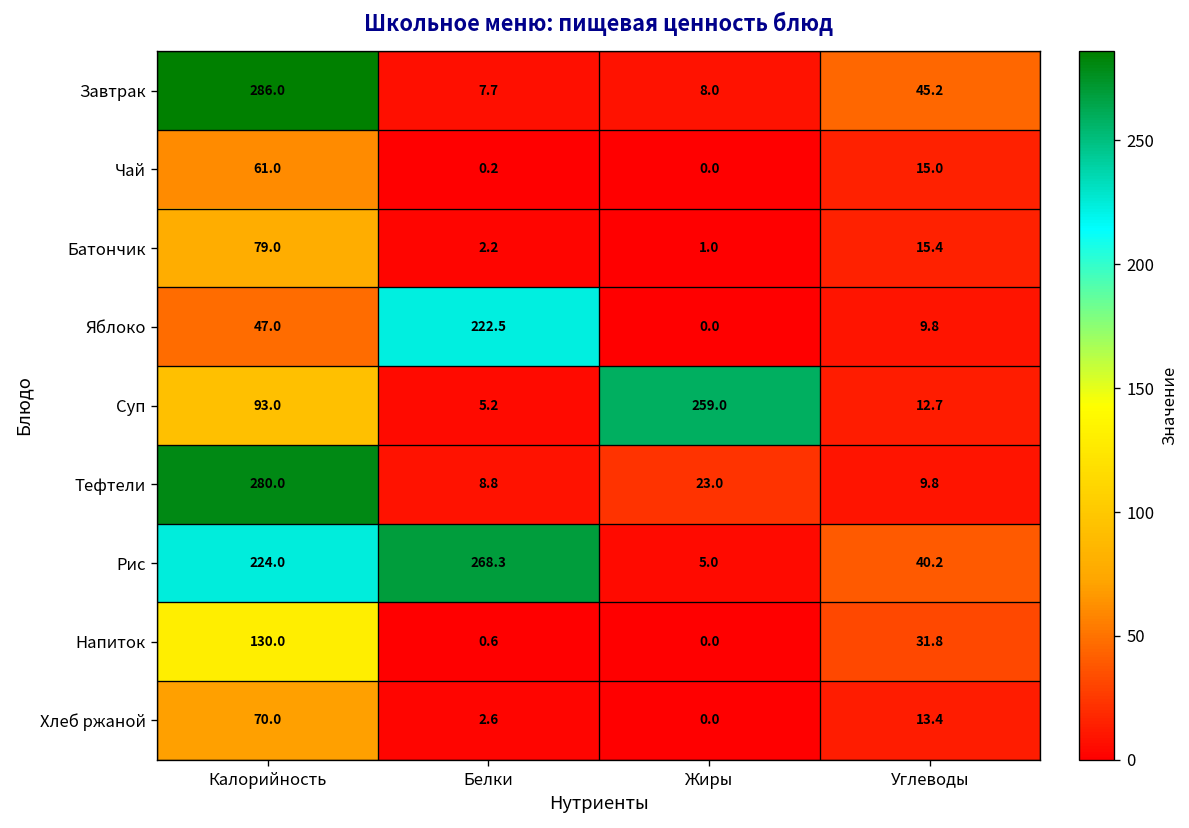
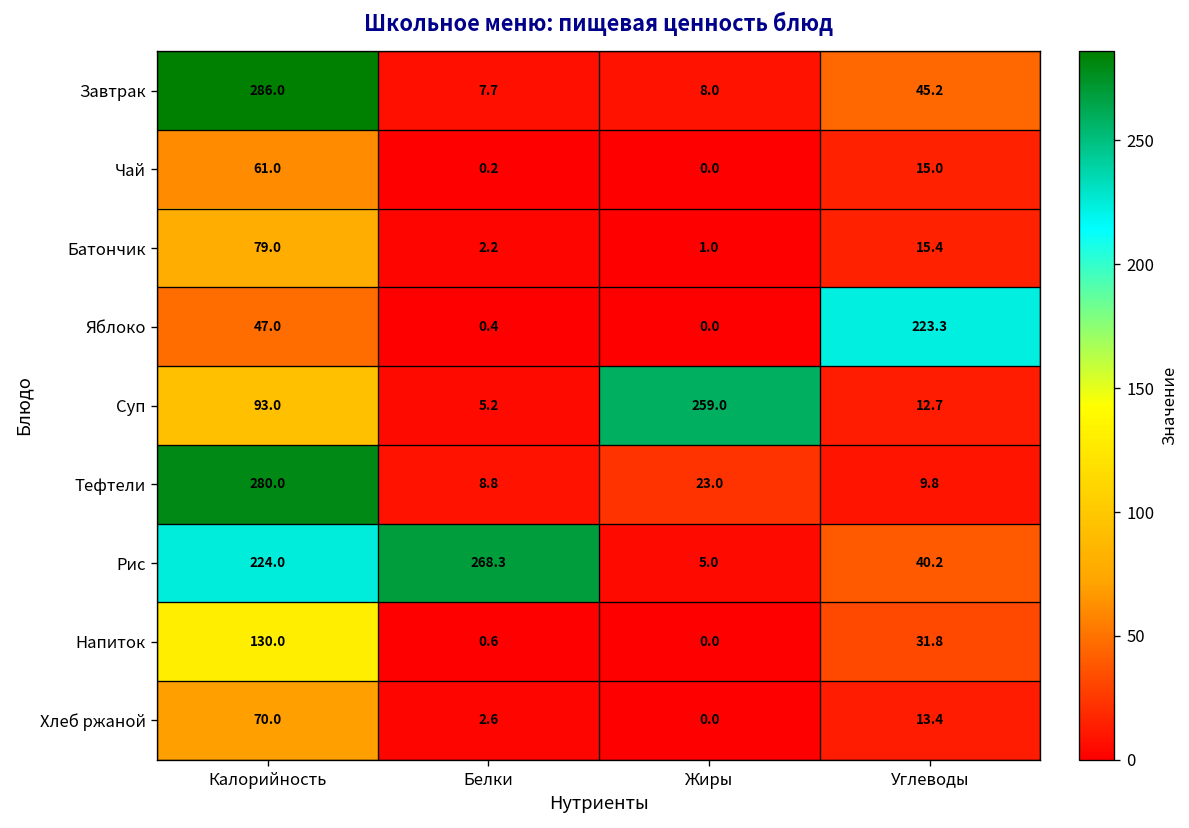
Яблоко, Белки: 222.5 -> 0.4
Яблоко, Углеводы: 9.8 -> 223.3
